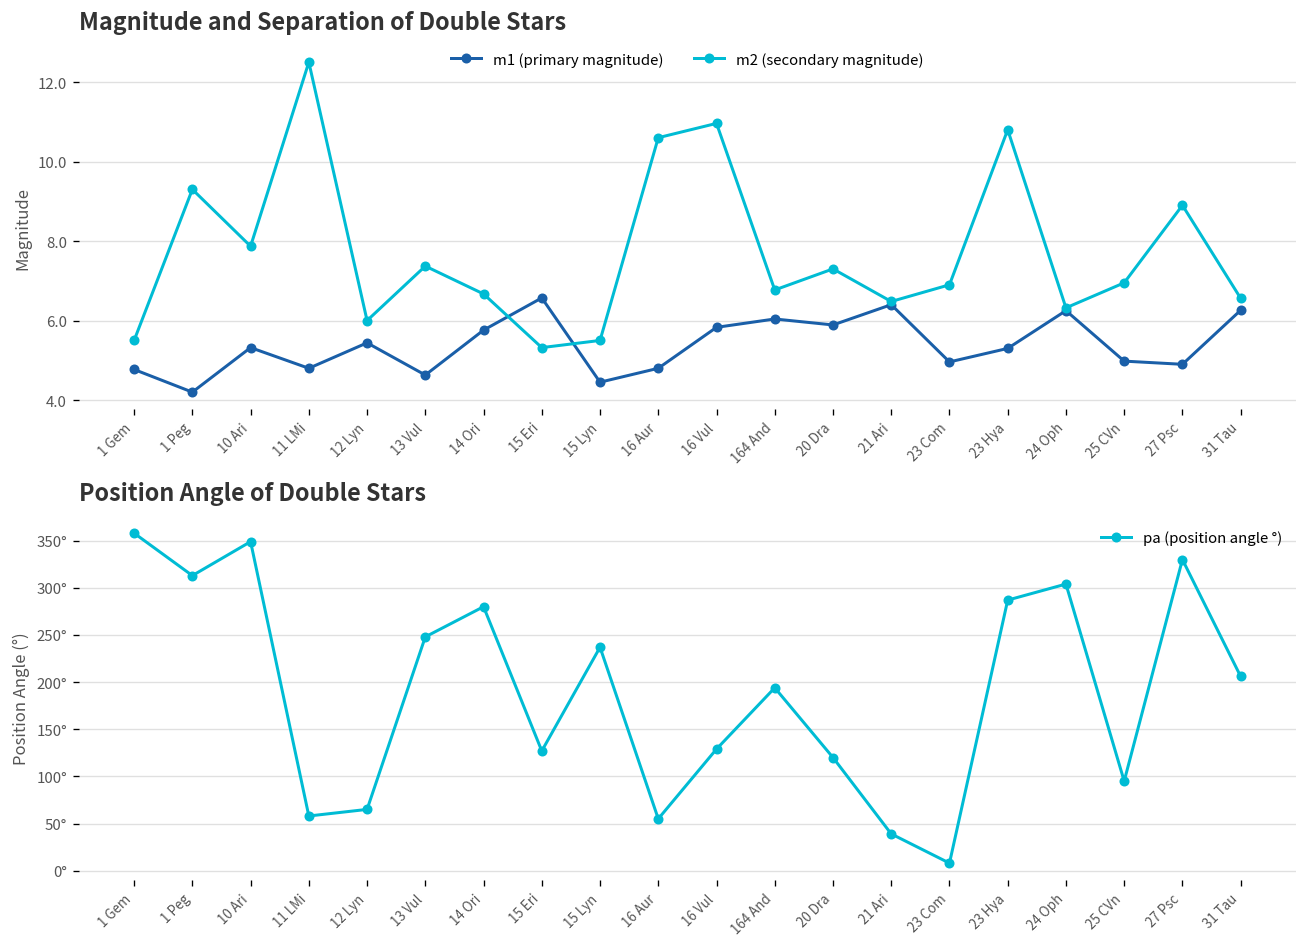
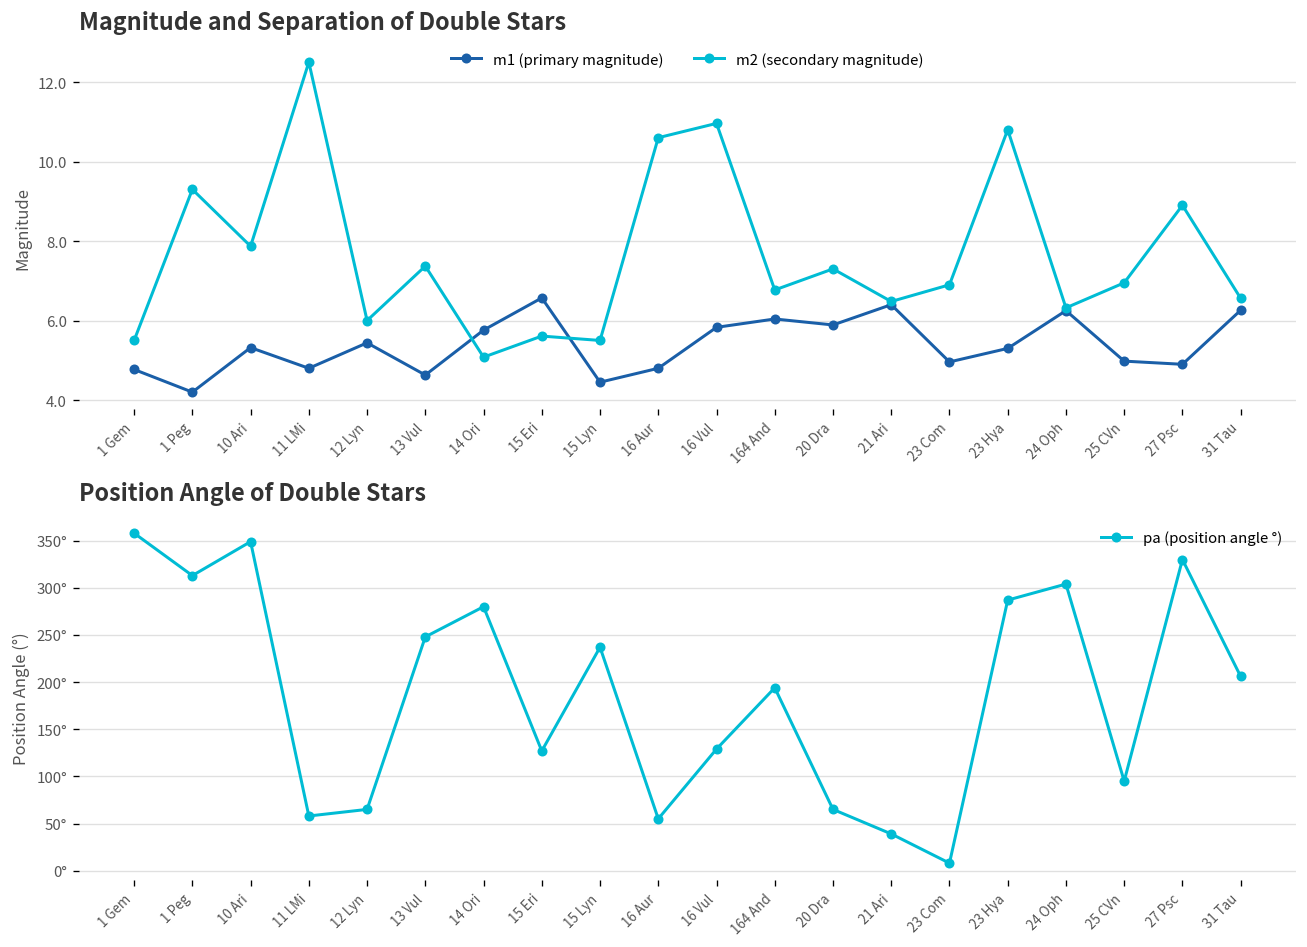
Magnitude and Separation of Double Stars, m2 (secondary magnitude), 14 Ori: 6.7 -> 5.1
Magnitude and Separation of Double Stars, m2 (secondary magnitude), 15 Eri: 5.3 -> 5.6
Position Angle of Double Stars, 20 Dra: 120° -> 70°
